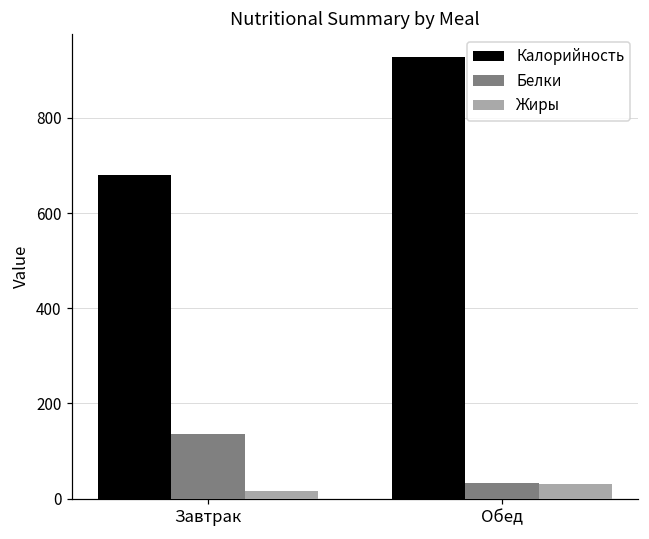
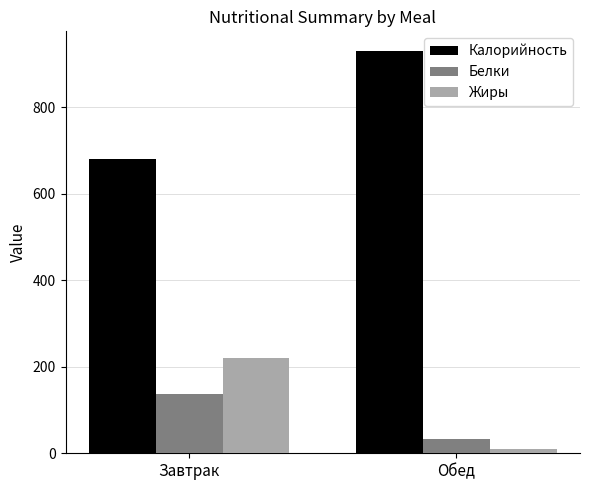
Жиры, Завтрак: 20 -> 220
Жиры, Обед: 30 -> 10
